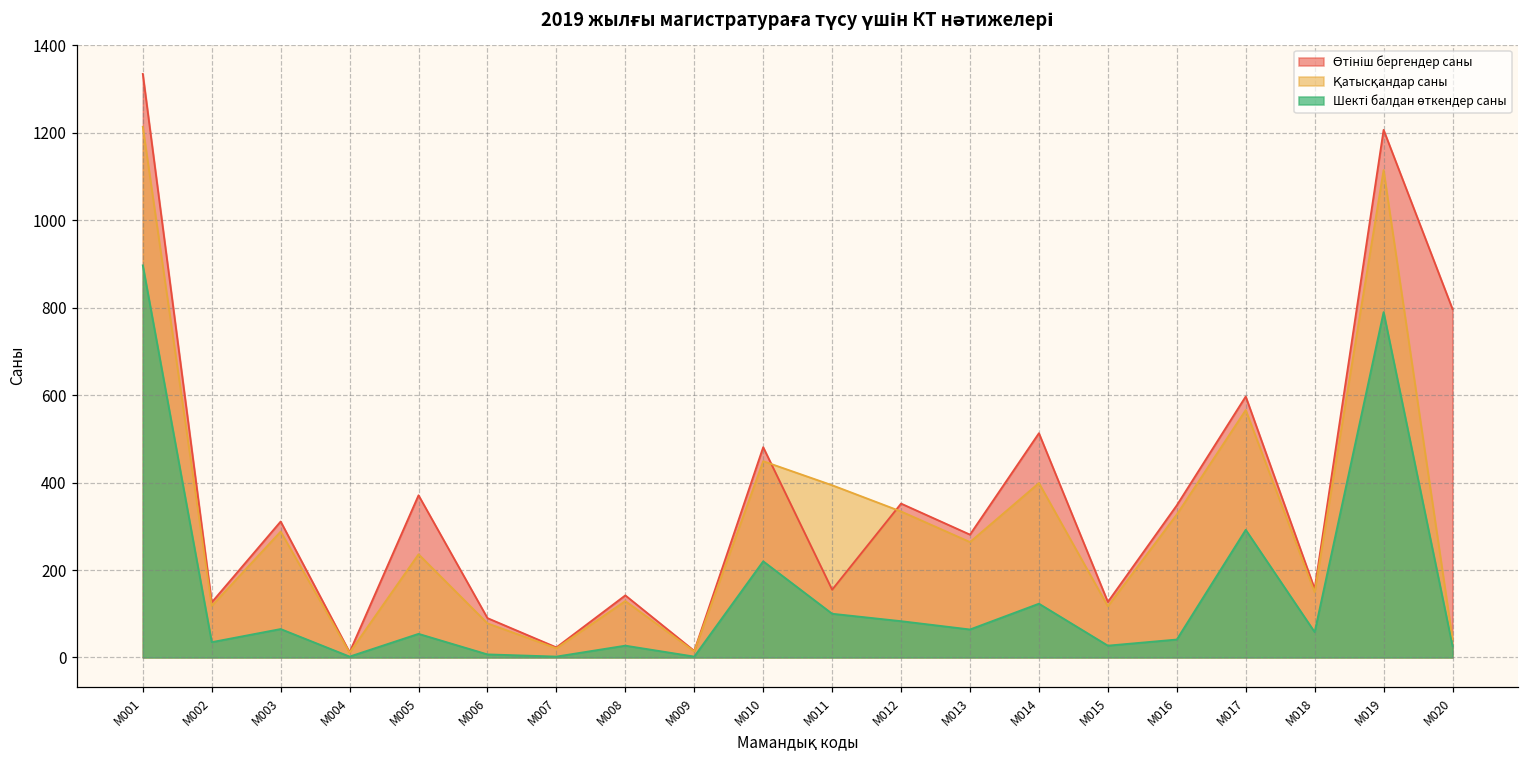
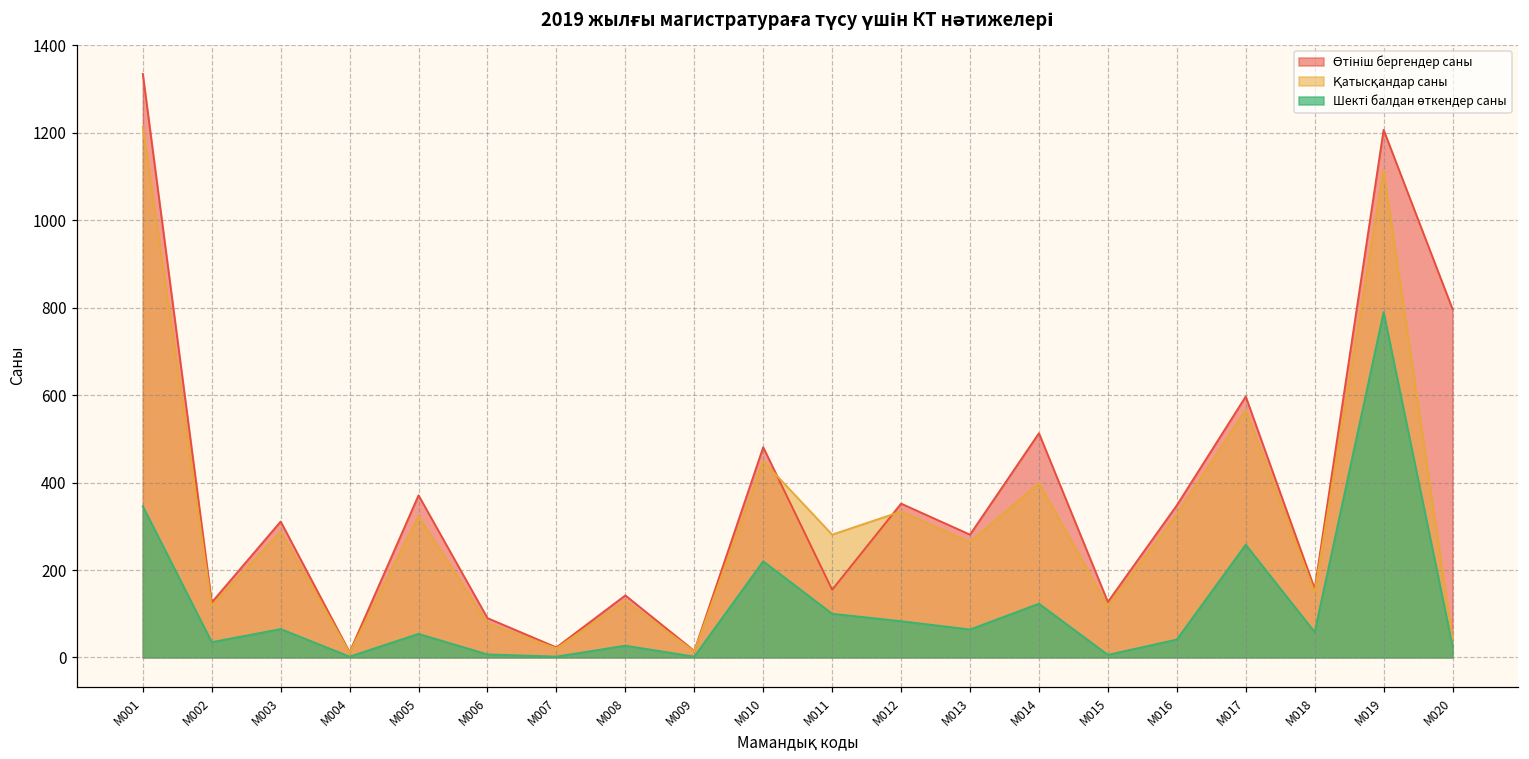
Шекті балдан өткендер саны, M001: 900 -> 350
Қатысқандар саны, M005: 240 -> 320
Қатысқандар саны, M011: 390 -> 280
Шекті балдан өткендер саны, M015: 30 -> 10
Шекті балдан өткендер саны, M017: 290 -> 260
